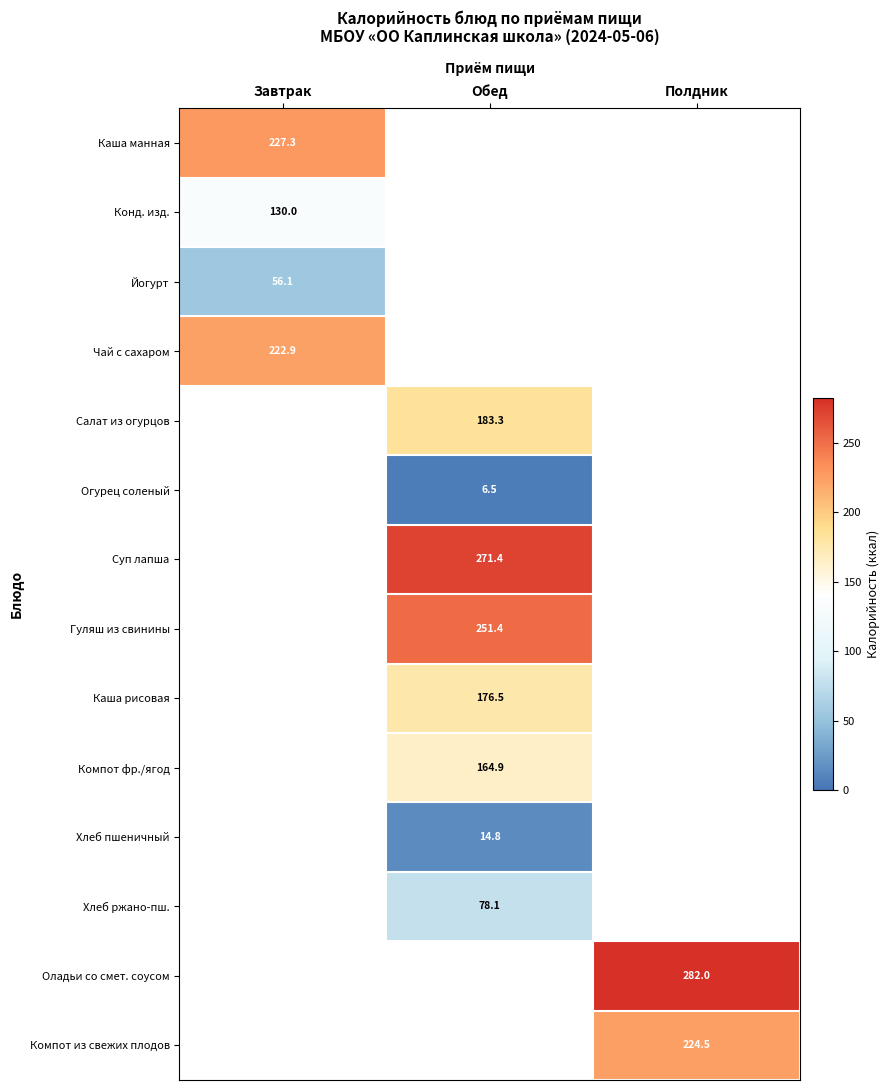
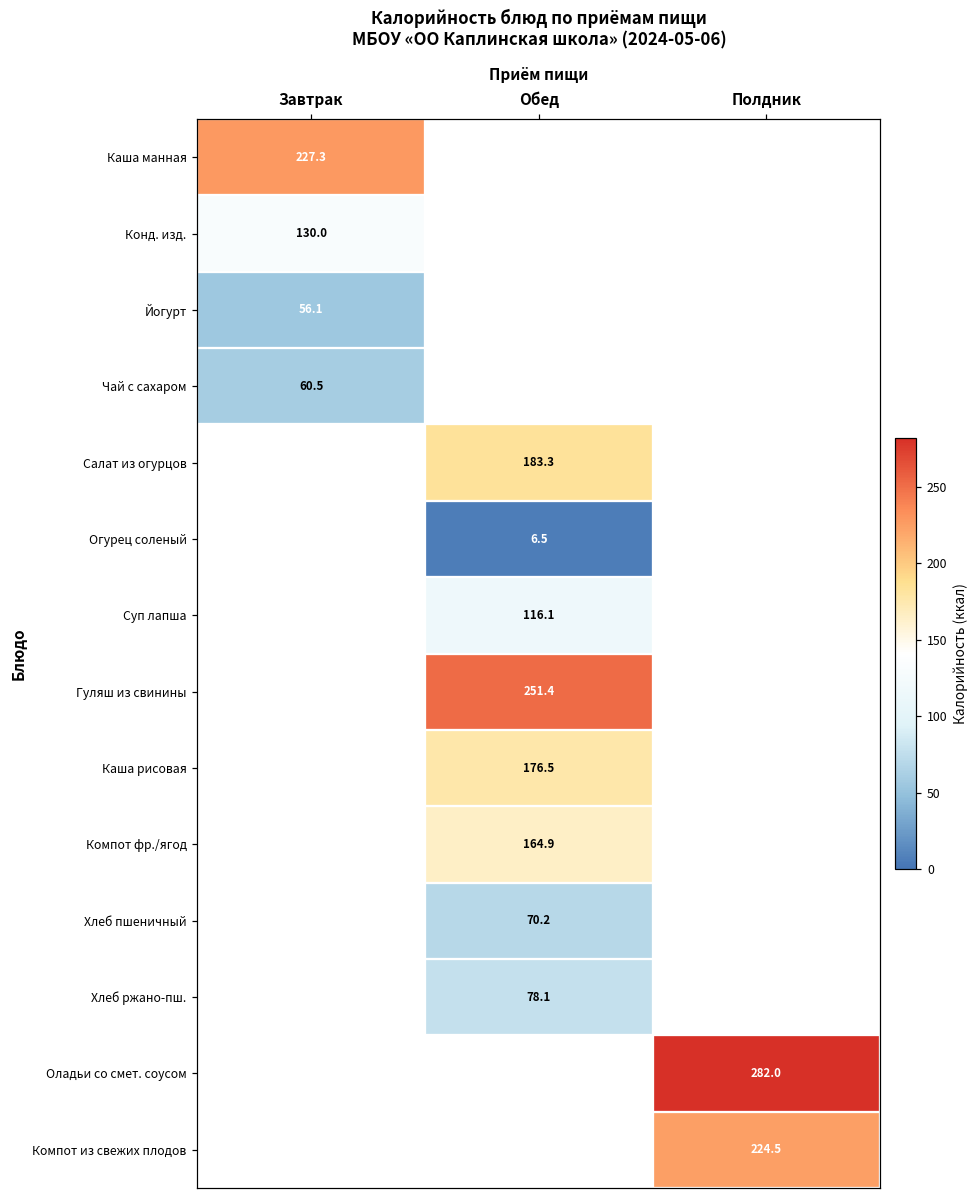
Чай с сахаром, Завтрак: 222.9 -> 60.5
Суп лапша, Обед: 271.4 -> 116.1
Хлеб пшеничный, Обед: 14.8 -> 70.2
